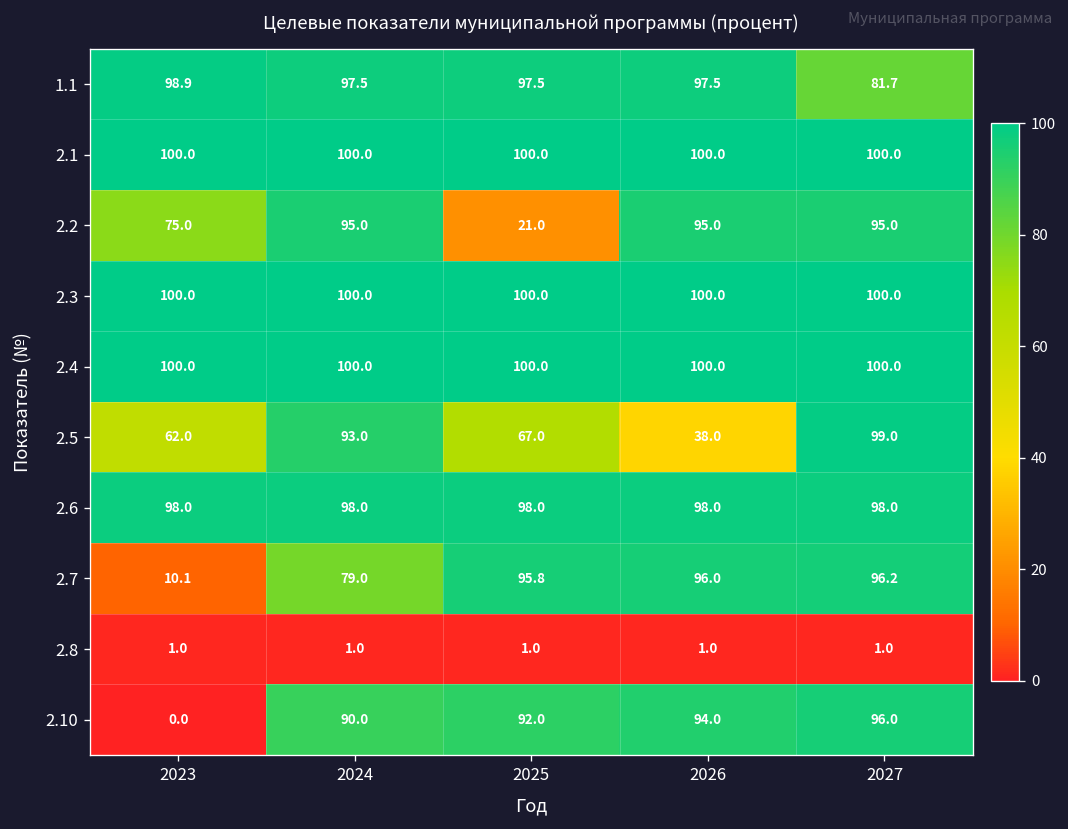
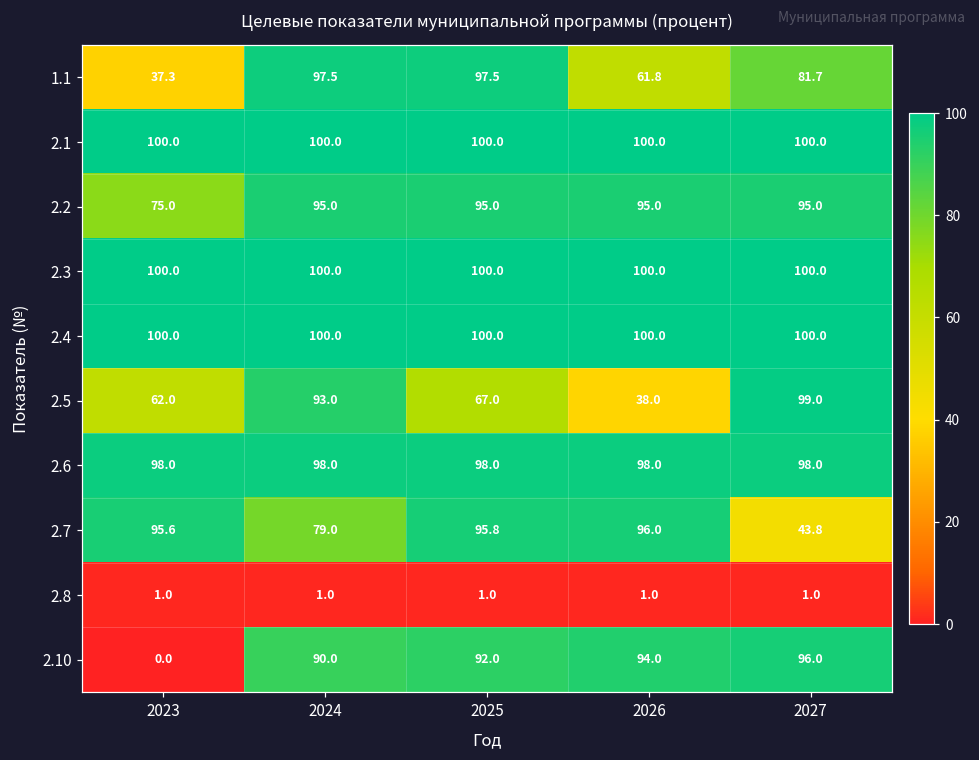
1.1, 2023: 98.9 -> 37.3
1.1, 2026: 97.5 -> 61.8
2.2, 2025: 21.0 -> 95.0
2.7, 2023: 10.1 -> 95.6
2.7, 2027: 96.2 -> 43.8
